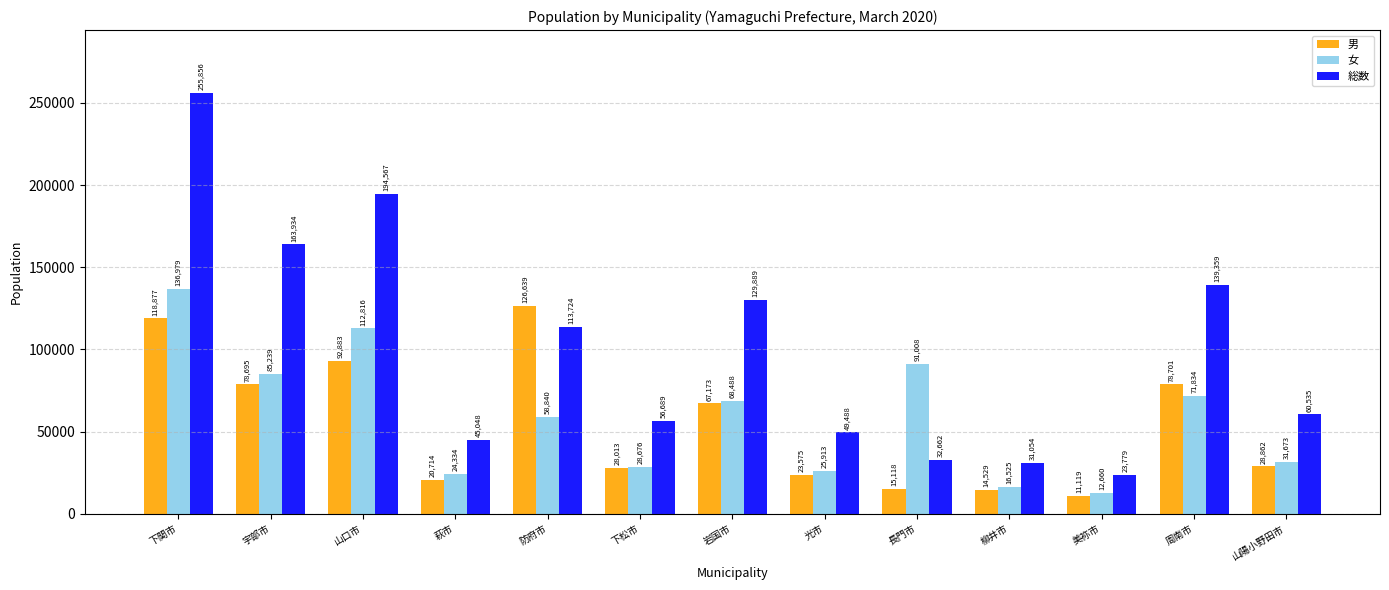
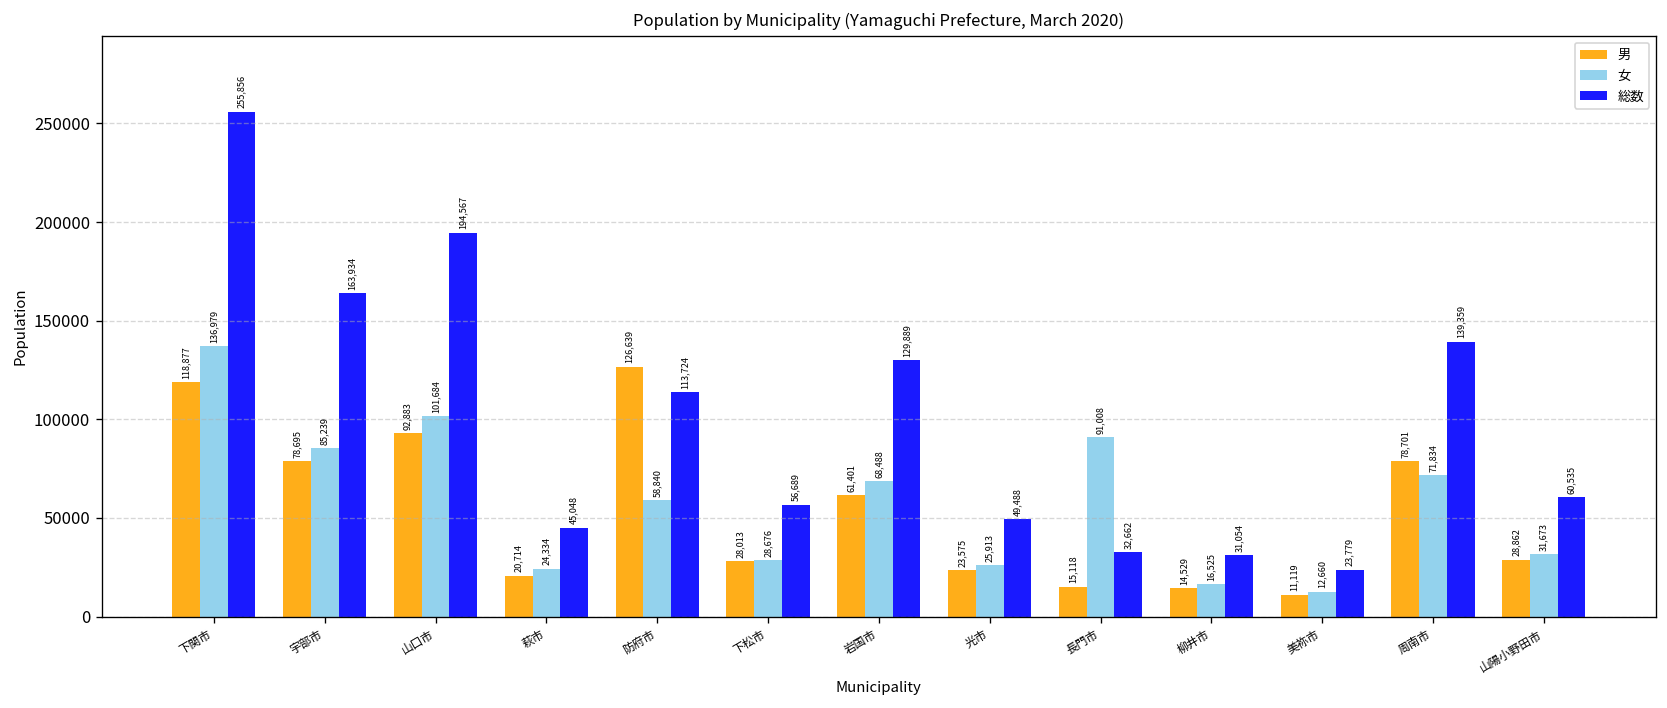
女, 山口市: 112,816 -> 101,684
男, 岩国市: 67,173 -> 61,401
